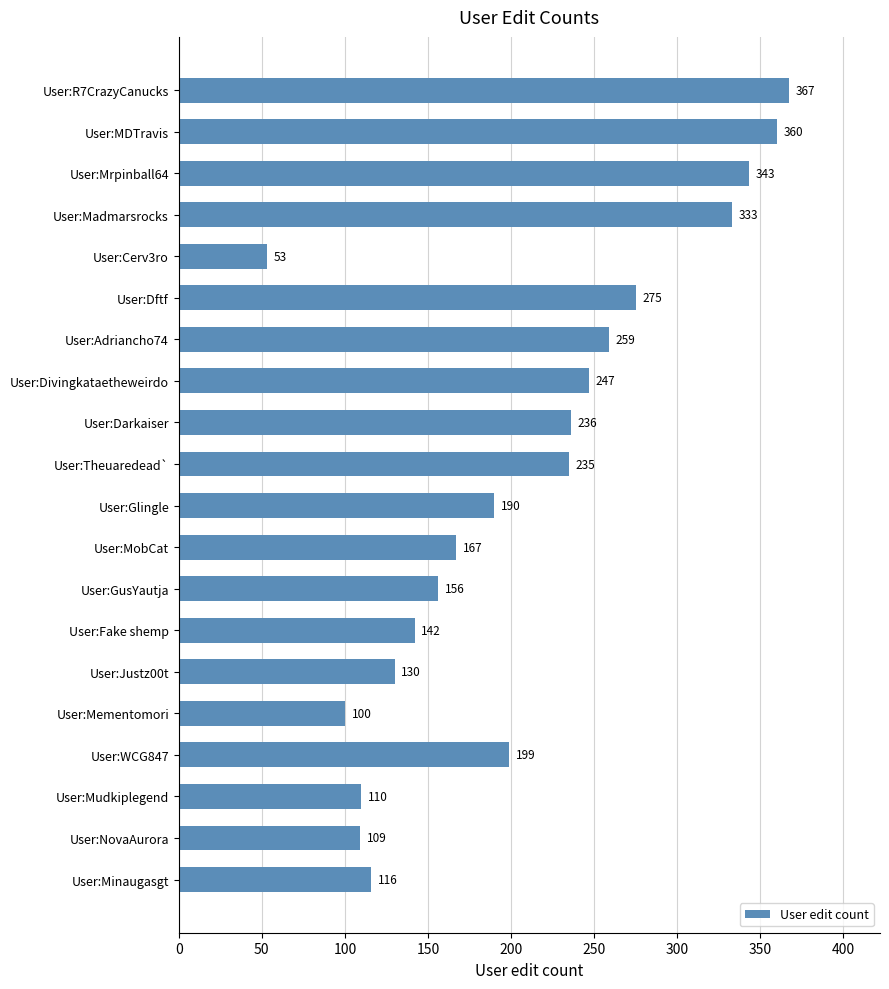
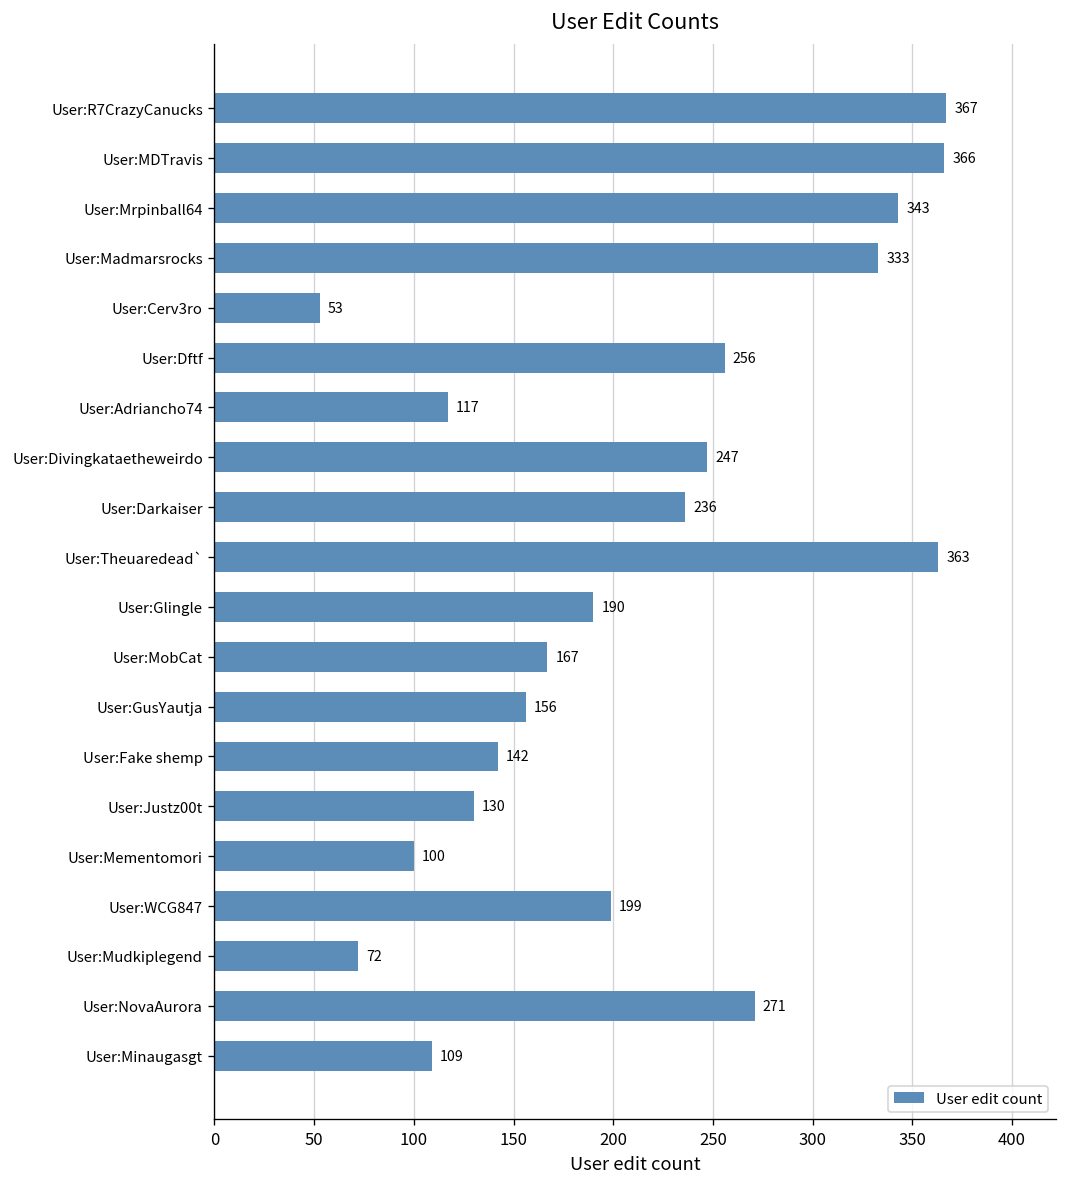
User:MDTravis: 360 -> 366
User:Dftf: 275 -> 256
User:Adriancho74: 259 -> 117
User:Theuaredead`: 235 -> 363
User:Mudkiplegend: 110 -> 72
User:NovaAurora: 109 -> 271
User:Minaugasgt: 116 -> 109
